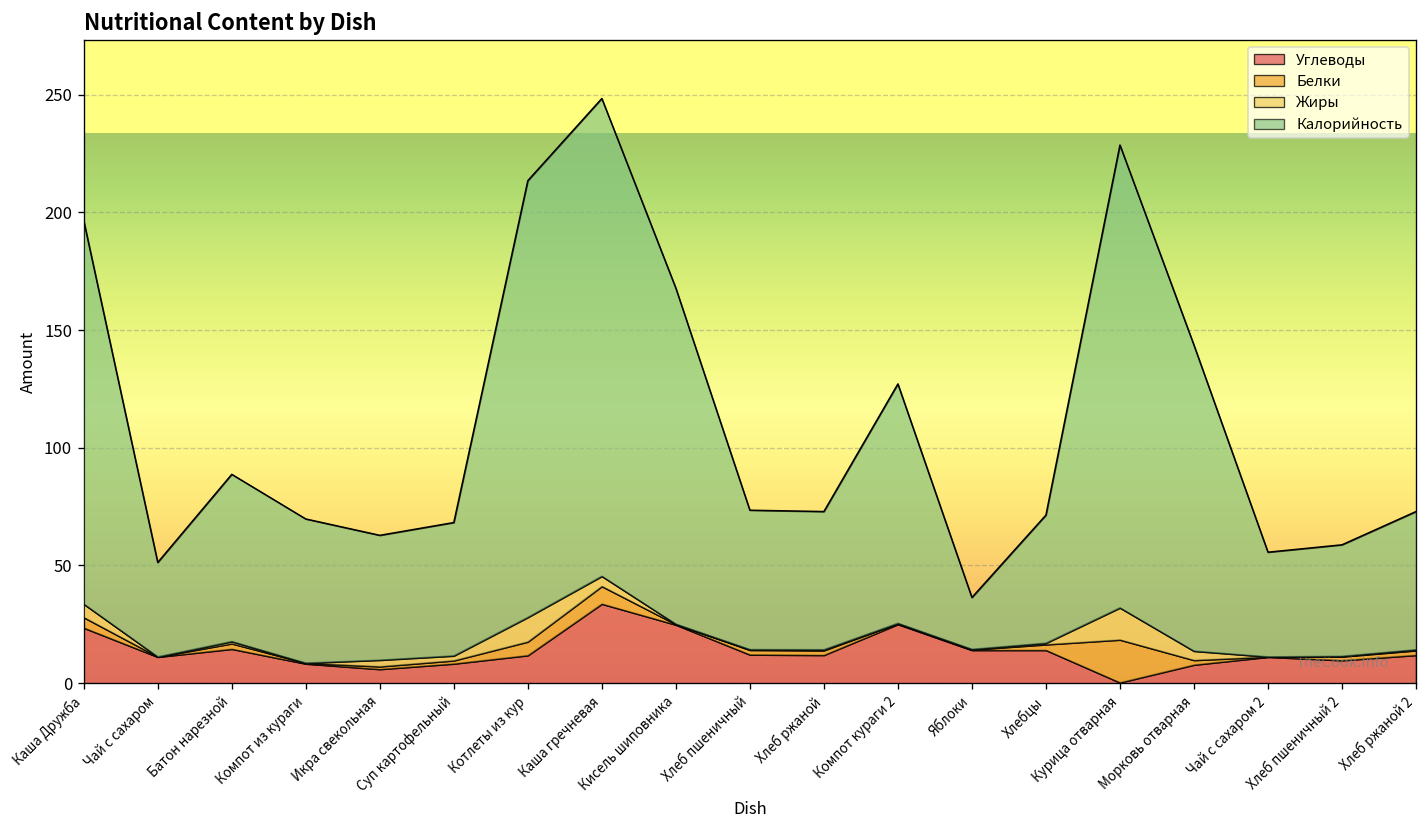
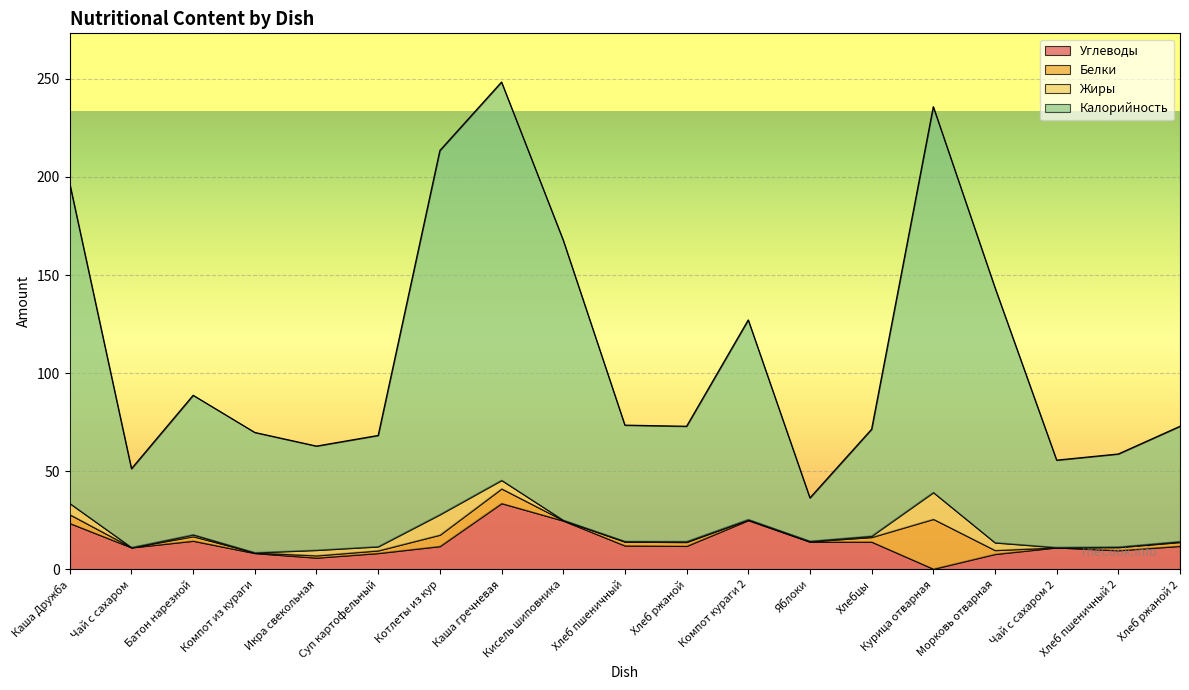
Белки, Курица отварная: 18 -> 25
